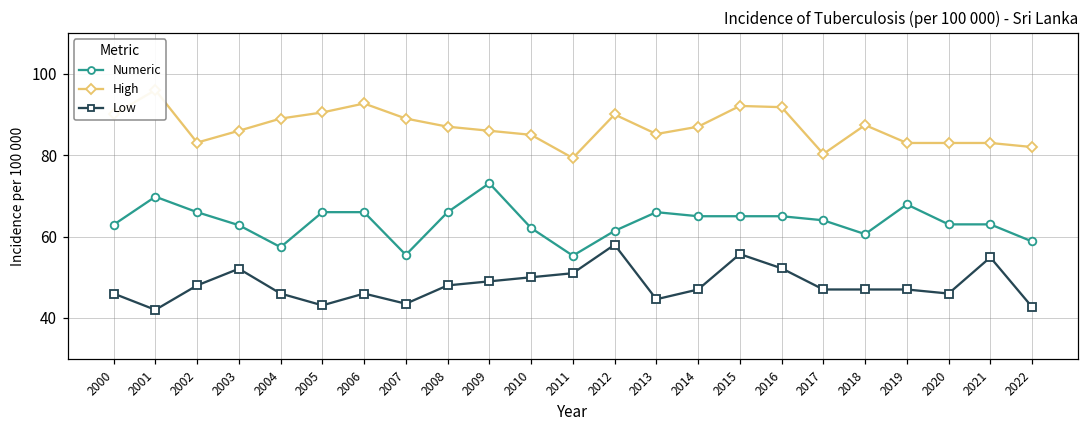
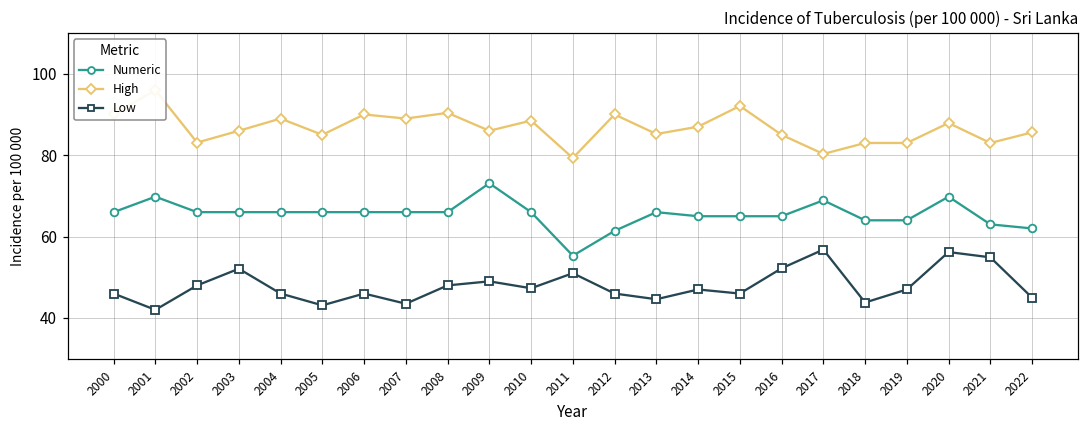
Numeric, 2000: 63 -> 66
Numeric, 2003: 63 -> 66
Numeric, 2004: 57 -> 66
High, 2005: 91 -> 85
High, 2006: 93 -> 90
Numeric, 2007: 56 -> 66
High, 2008: 87 -> 90
Numeric, 2010: 62 -> 66
High, 2010: 85 -> 89
Low, 2010: 50 -> 47
Low, 2012: 58 -> 46
Low, 2015: 56 -> 46
High, 2016: 92 -> 85
Numeric, 2017: 64 -> 69
Low, 2017: 47 -> 57
Numeric, 2018: 61 -> 64
High, 2018: 87 -> 83
Low, 2018: 47 -> 44
Numeric, 2019: 68 -> 64
Numeric, 2020: 63 -> 70
High, 2020: 83 -> 88
Low, 2020: 46 -> 56
Numeric, 2022: 59 -> 62
High, 2022: 82 -> 86
Low, 2022: 43 -> 45
